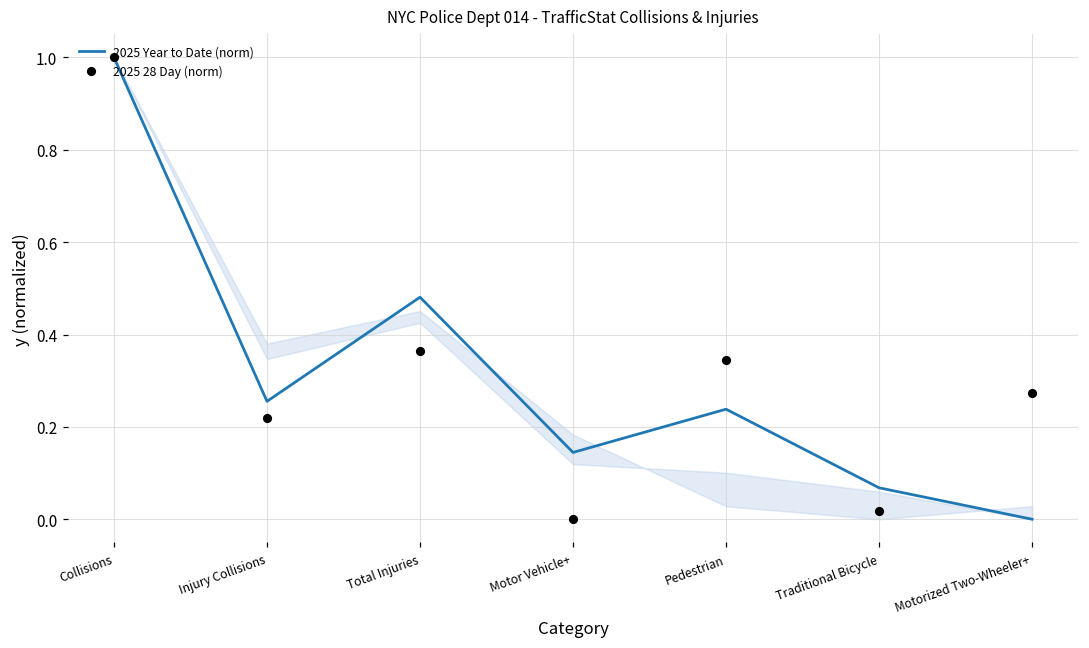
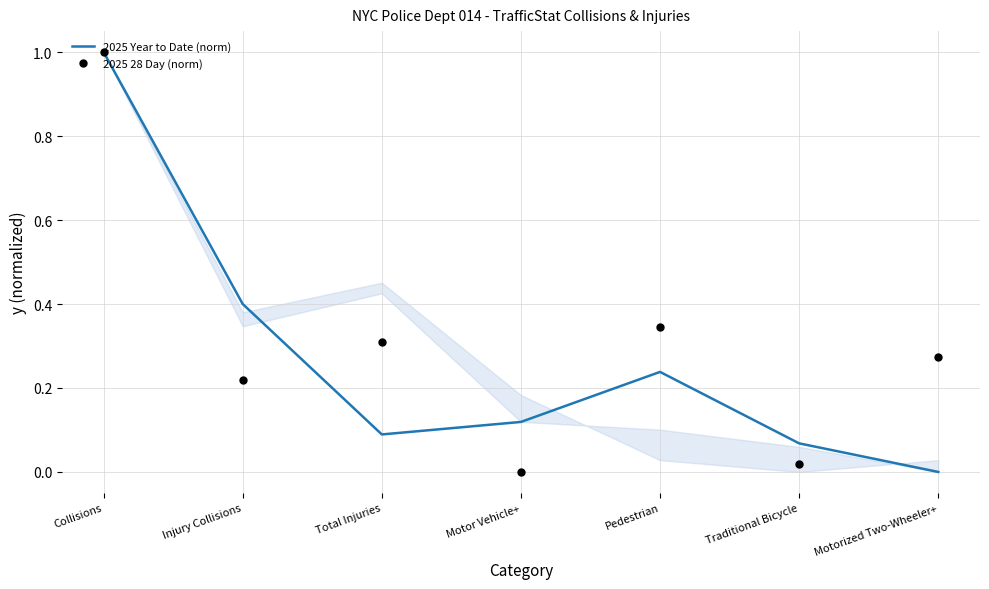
2025 Year to Date (norm), Injury Collisions: 0.26 -> 0.40
2025 Year to Date (norm), Total Injuries: 0.48 -> 0.09
2025 28 Day (norm), Total Injuries: 0.36 -> 0.31
2025 Year to Date (norm), Motor Vehicle+: 0.14 -> 0.12
